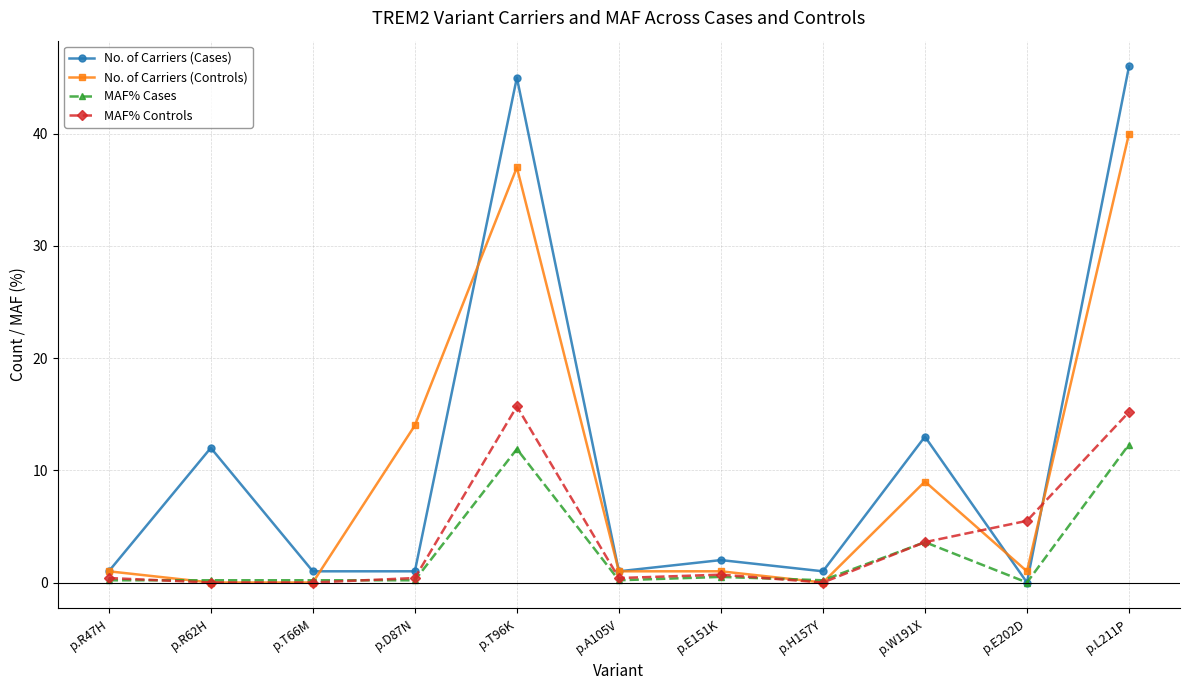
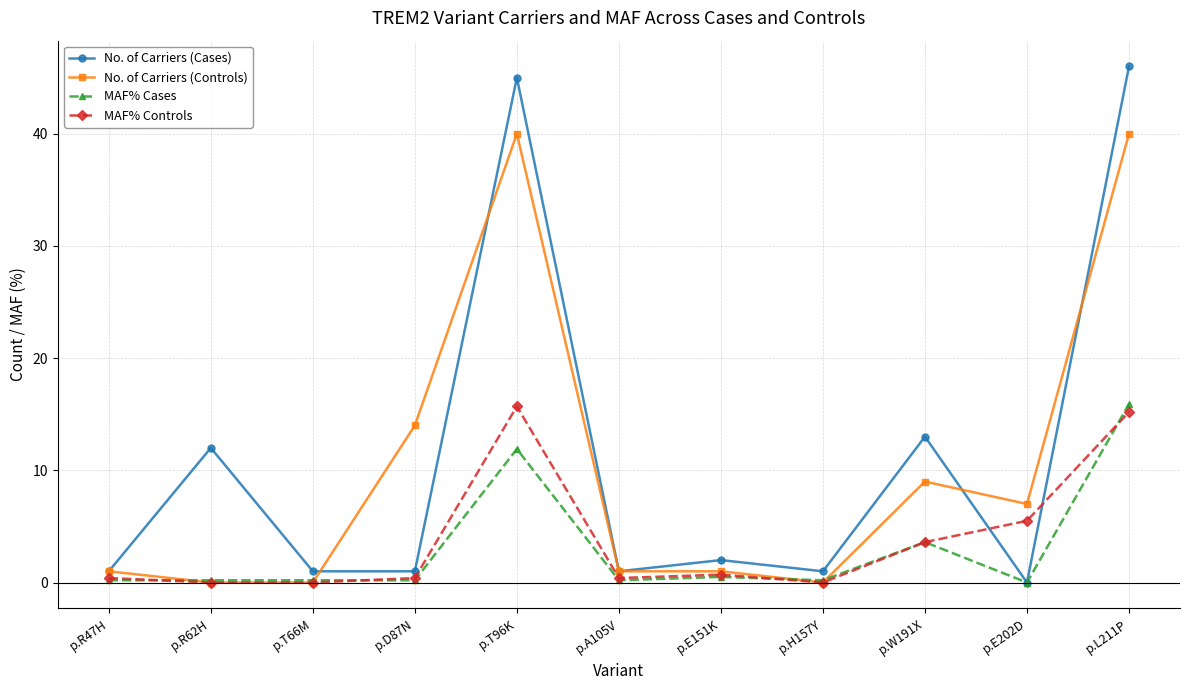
No. of Carriers (Controls), p.T96K: 37 -> 40
No. of Carriers (Controls), p.E202D: 1 -> 7
MAF% Cases, p.L211P: 12.3 -> 15.9
